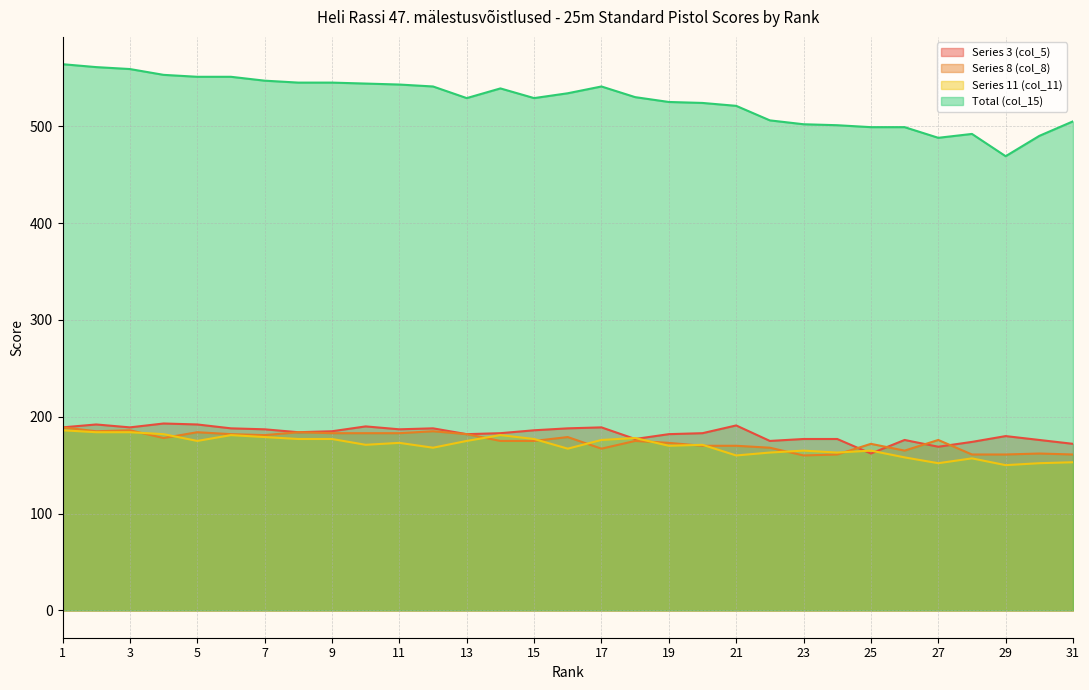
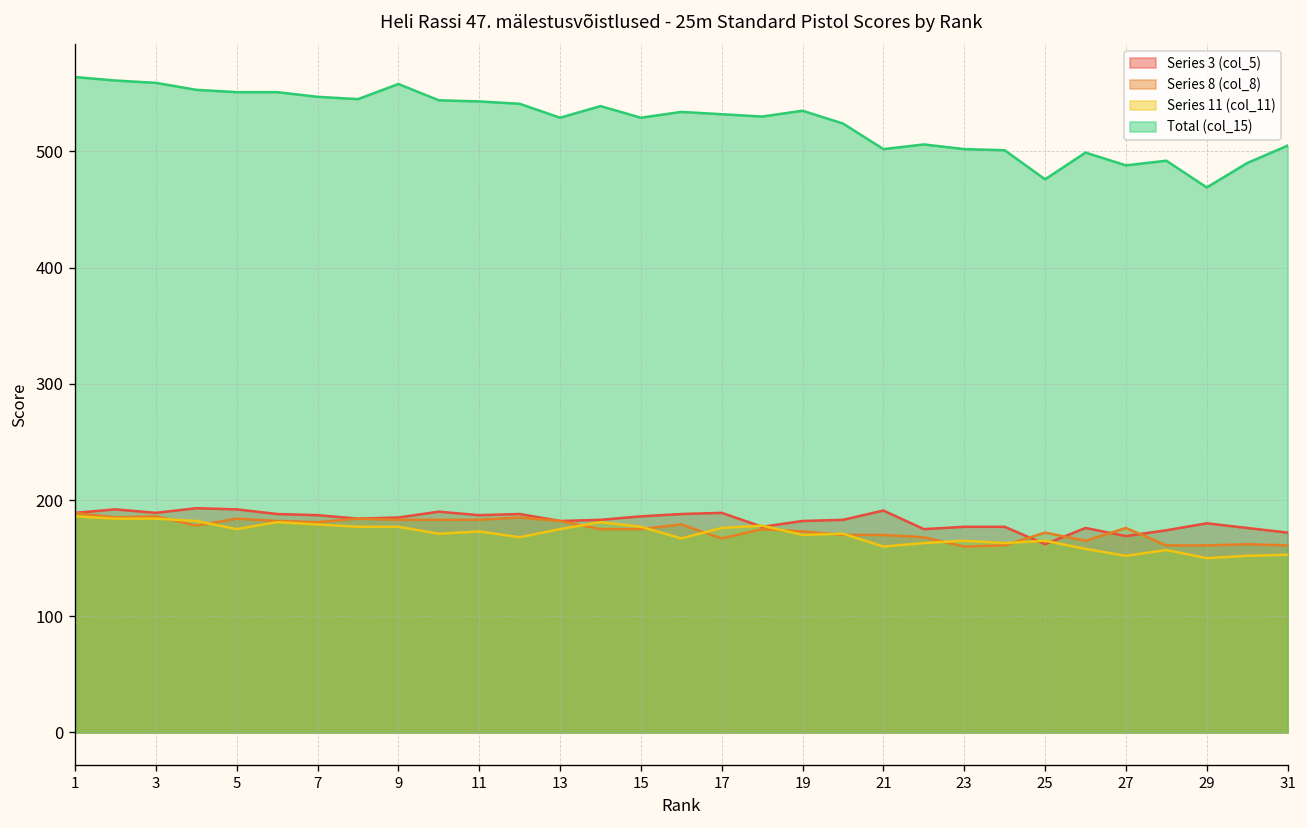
Total (col_15), 9: 550 -> 560
Total (col_15), 17: 540 -> 530
Total (col_15), 19: 530 -> 540
Total (col_15), 21: 520 -> 500
Total (col_15), 25: 500 -> 480
